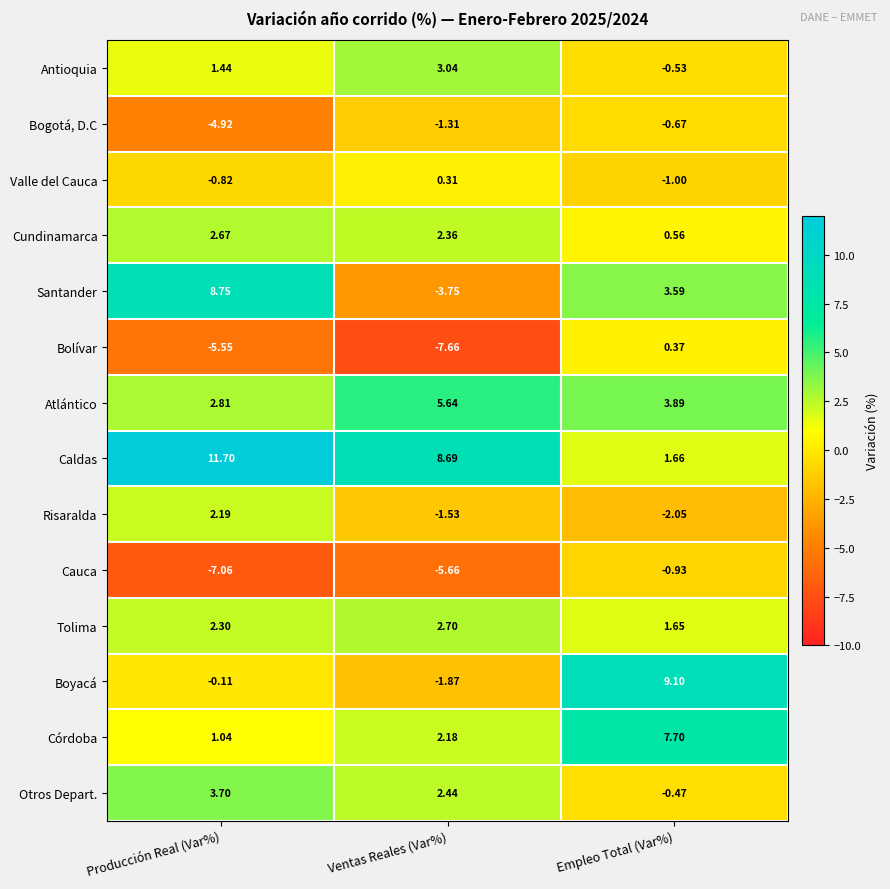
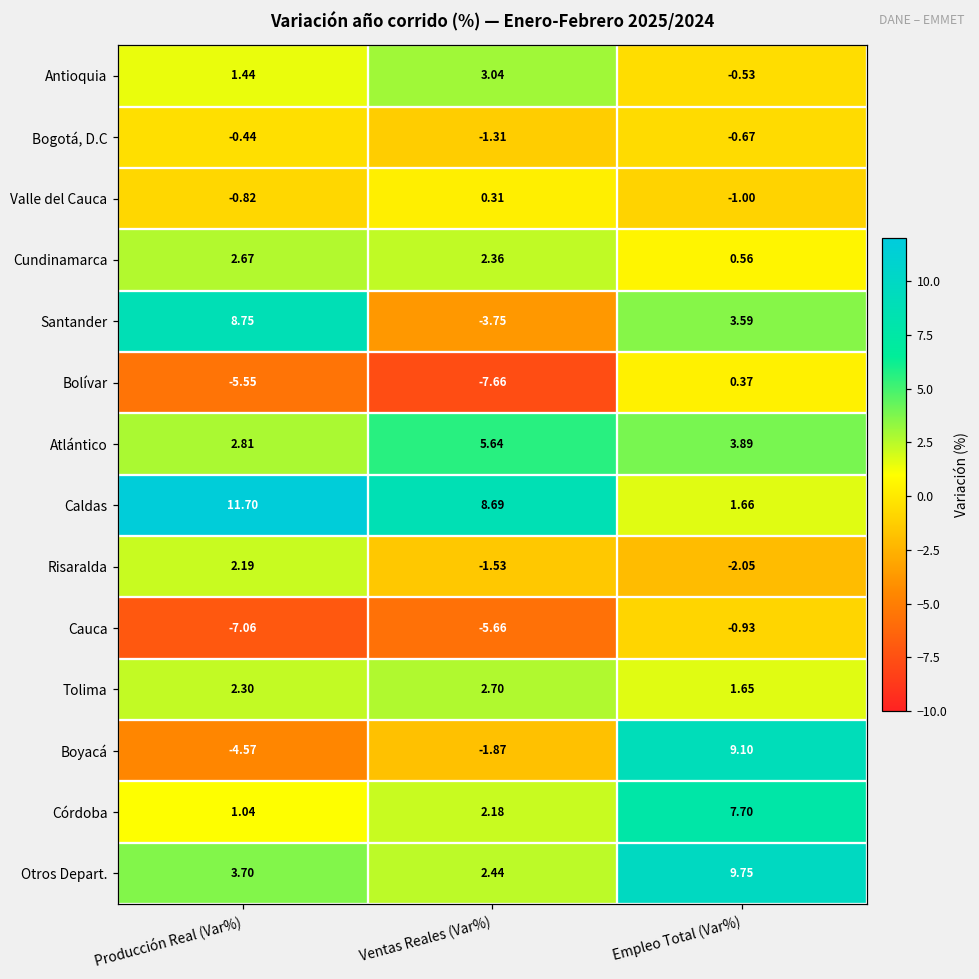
Bogotá, D.C, Producción Real (Var%): -4.92 -> -0.44
Boyacá, Producción Real (Var%): -0.11 -> -4.57
Otros Depart., Empleo Total (Var%): -0.47 -> 9.75
